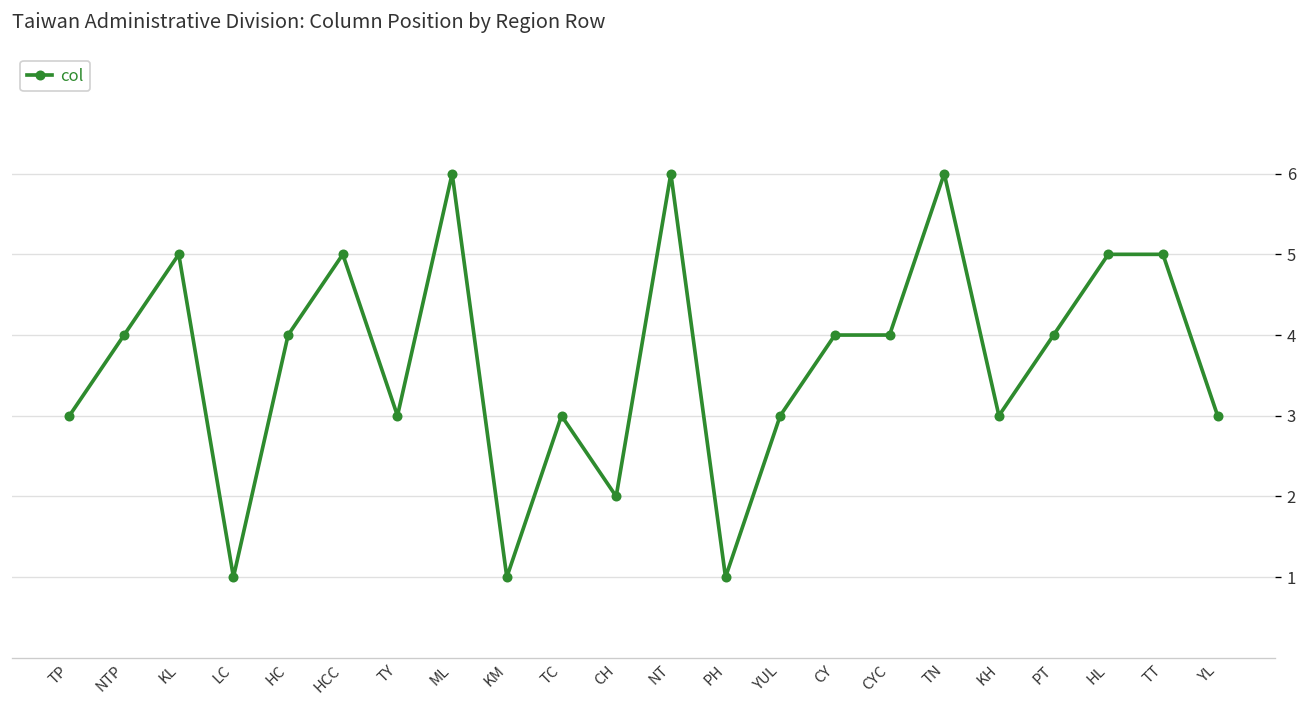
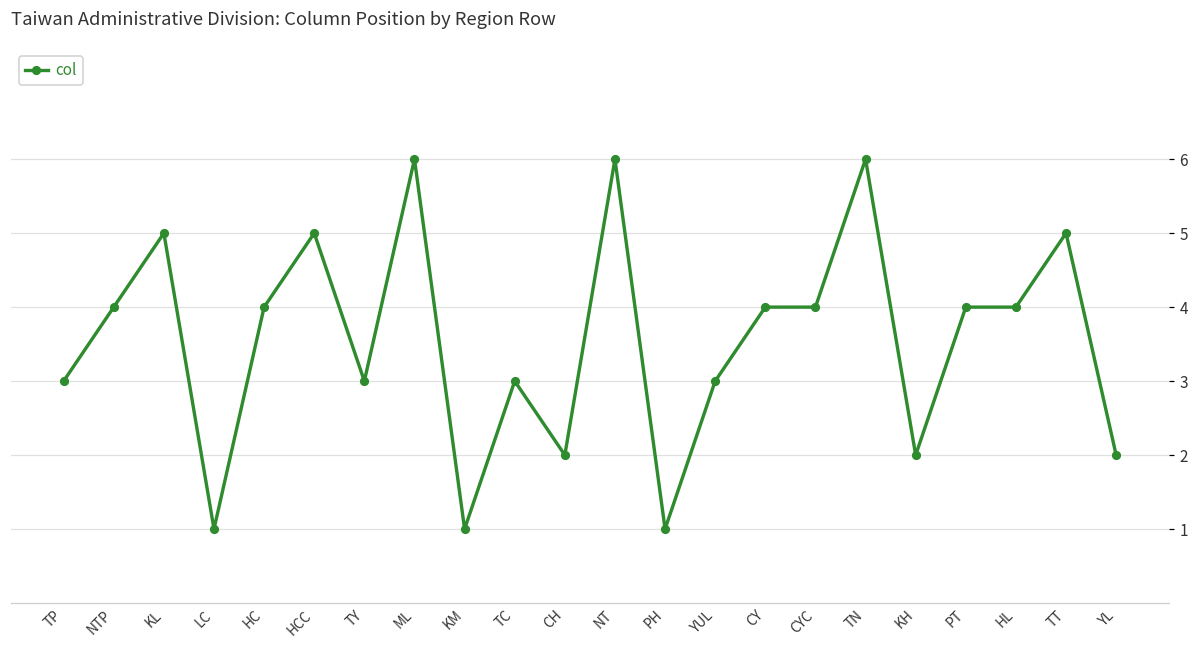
KH: 3 -> 2
HL: 5 -> 4
YL: 3 -> 2
